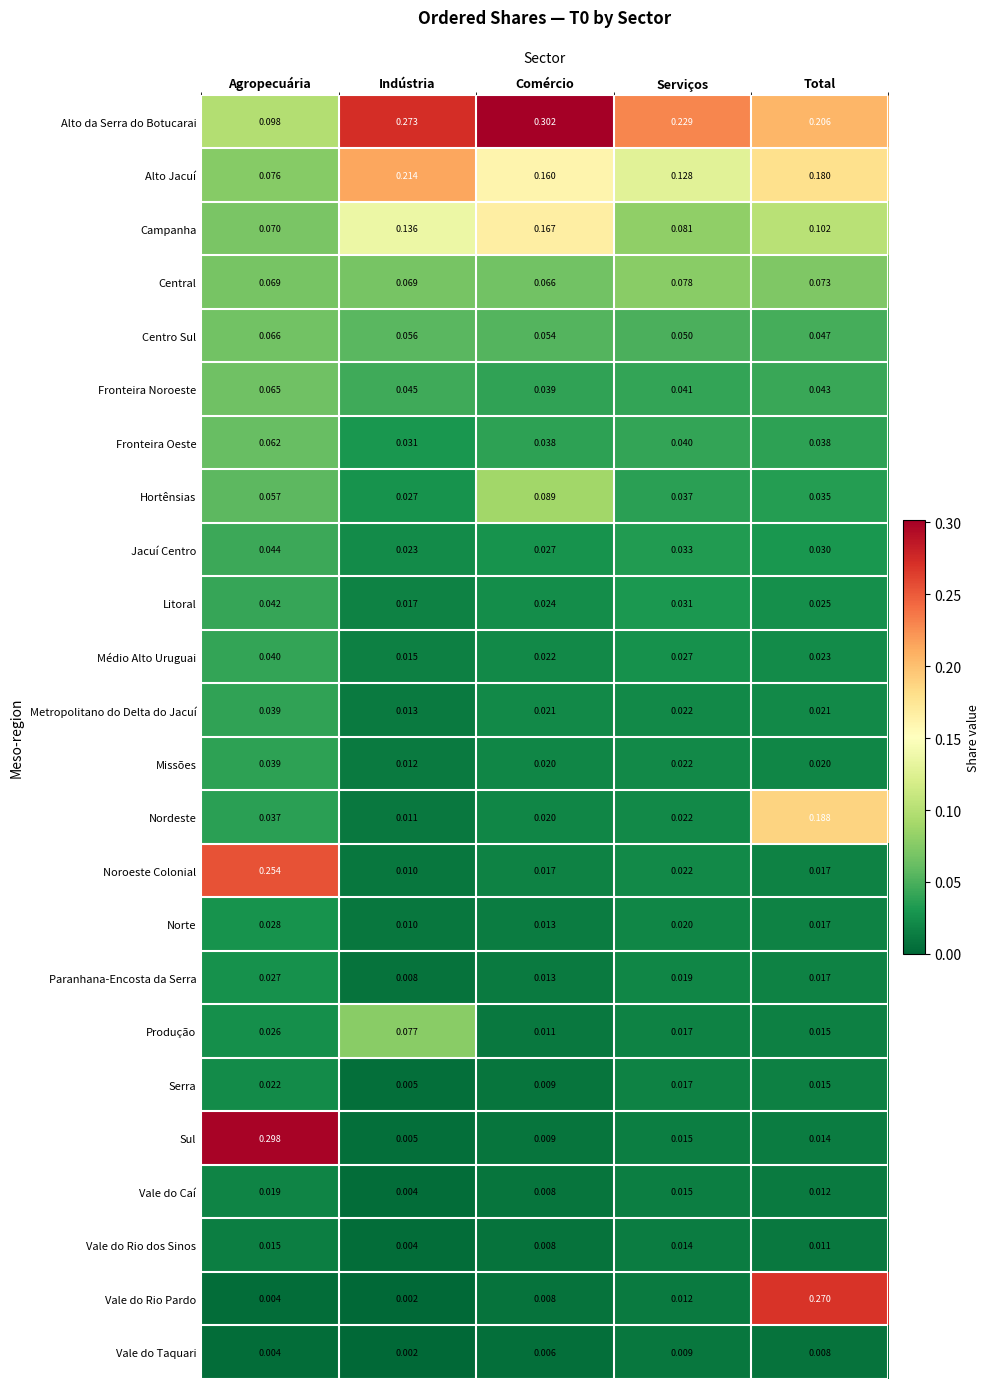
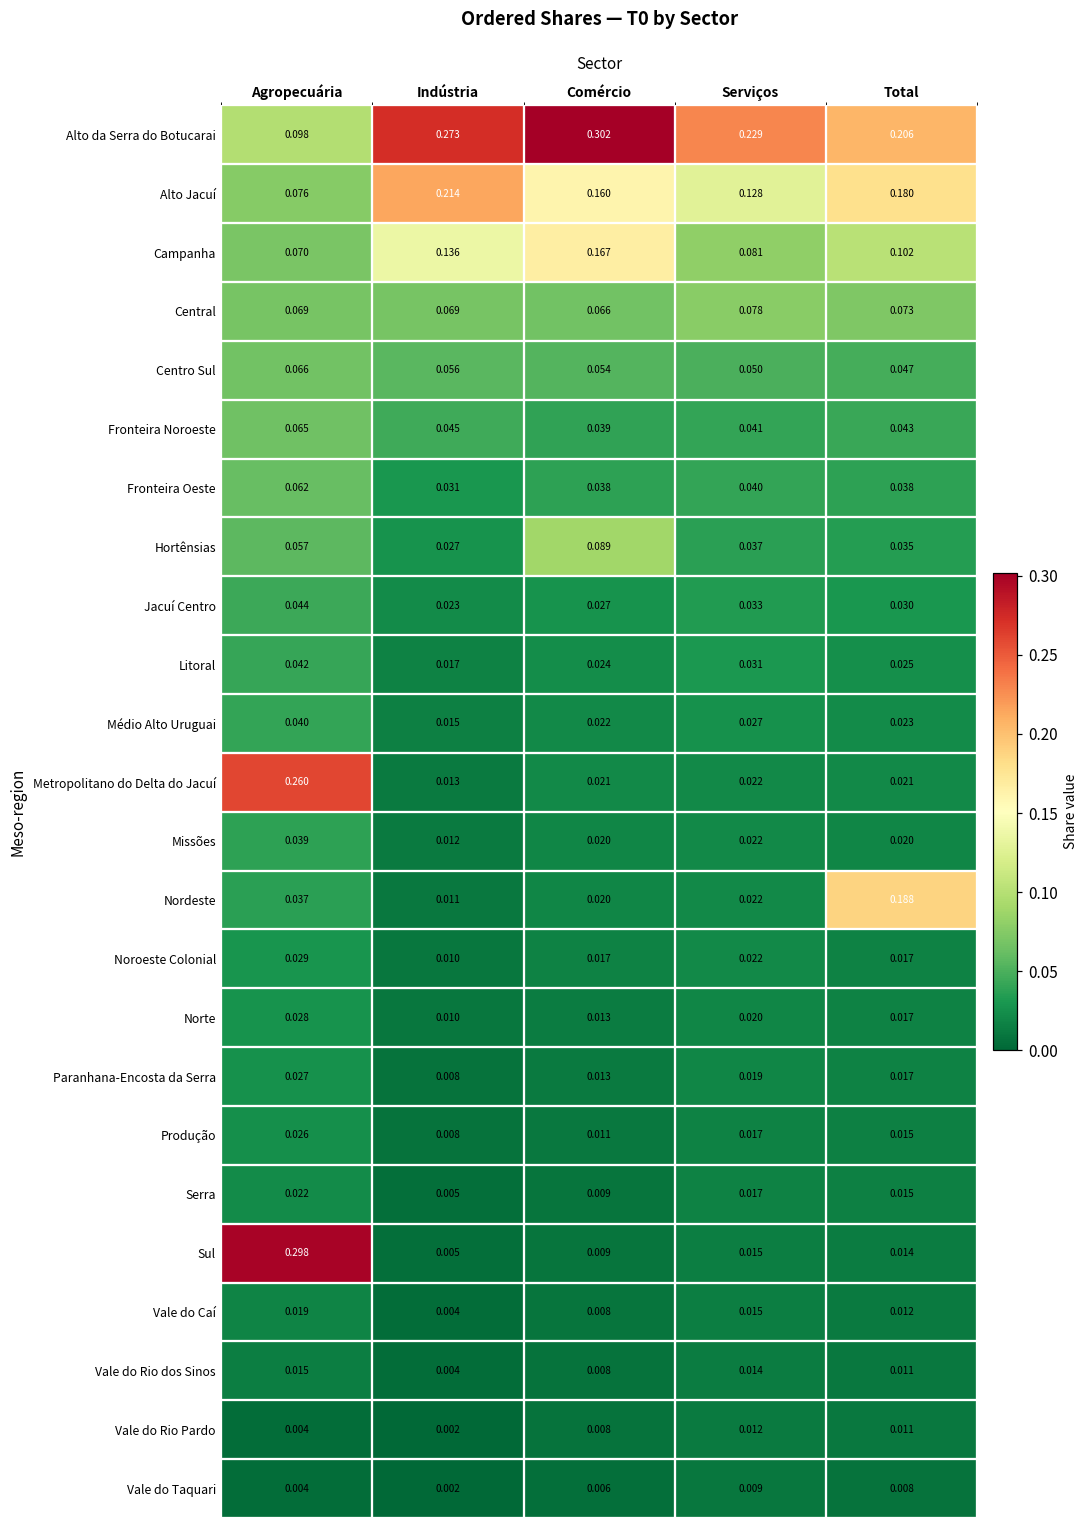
Metropolitano do Delta do Jacuí, Agropecuária: 0.039 -> 0.260
Noroeste Colonial, Agropecuária: 0.254 -> 0.029
Produção, Indústria: 0.077 -> 0.008
Vale do Rio Pardo, Total: 0.270 -> 0.011
